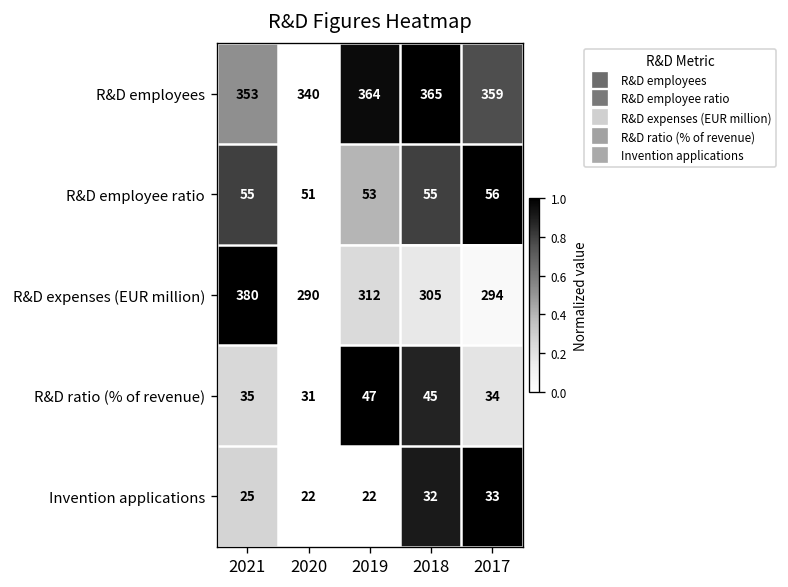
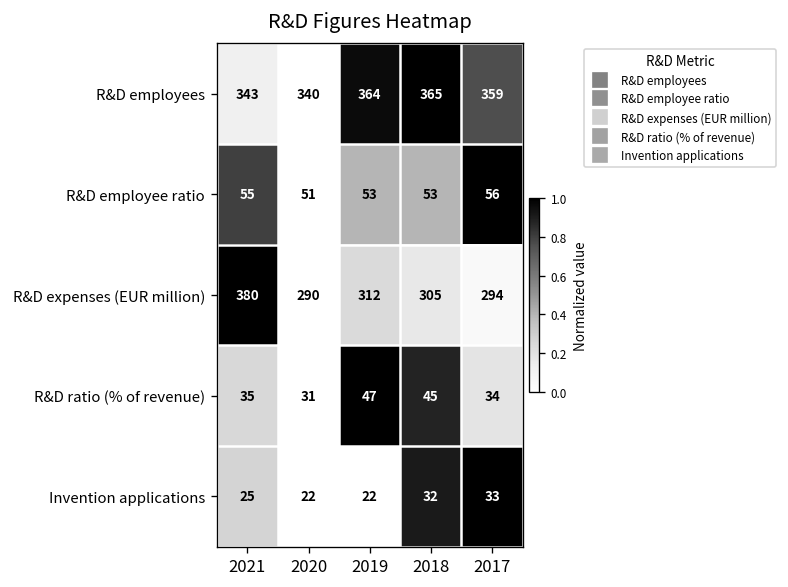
R&D employees, 2021: 353 -> 343
R&D employee ratio, 2018: 55 -> 53
